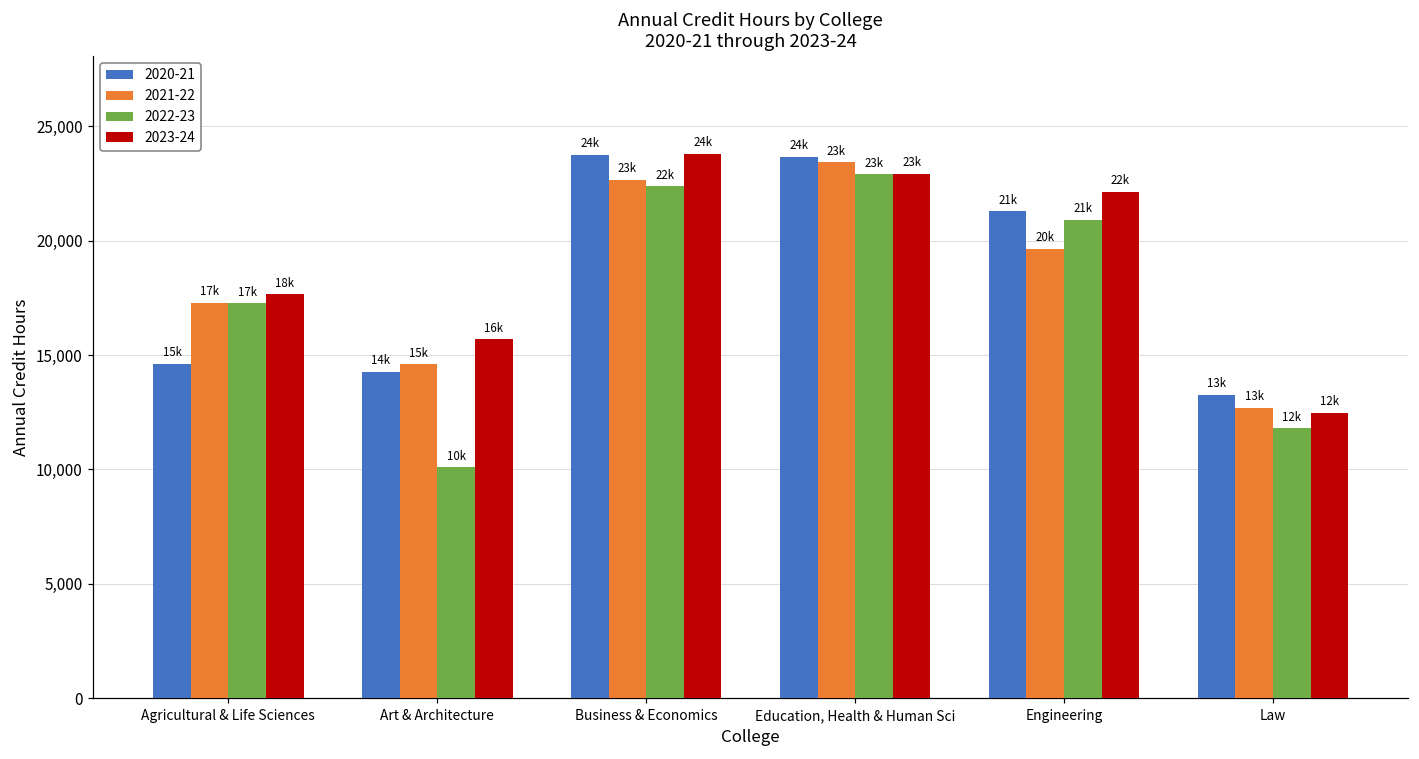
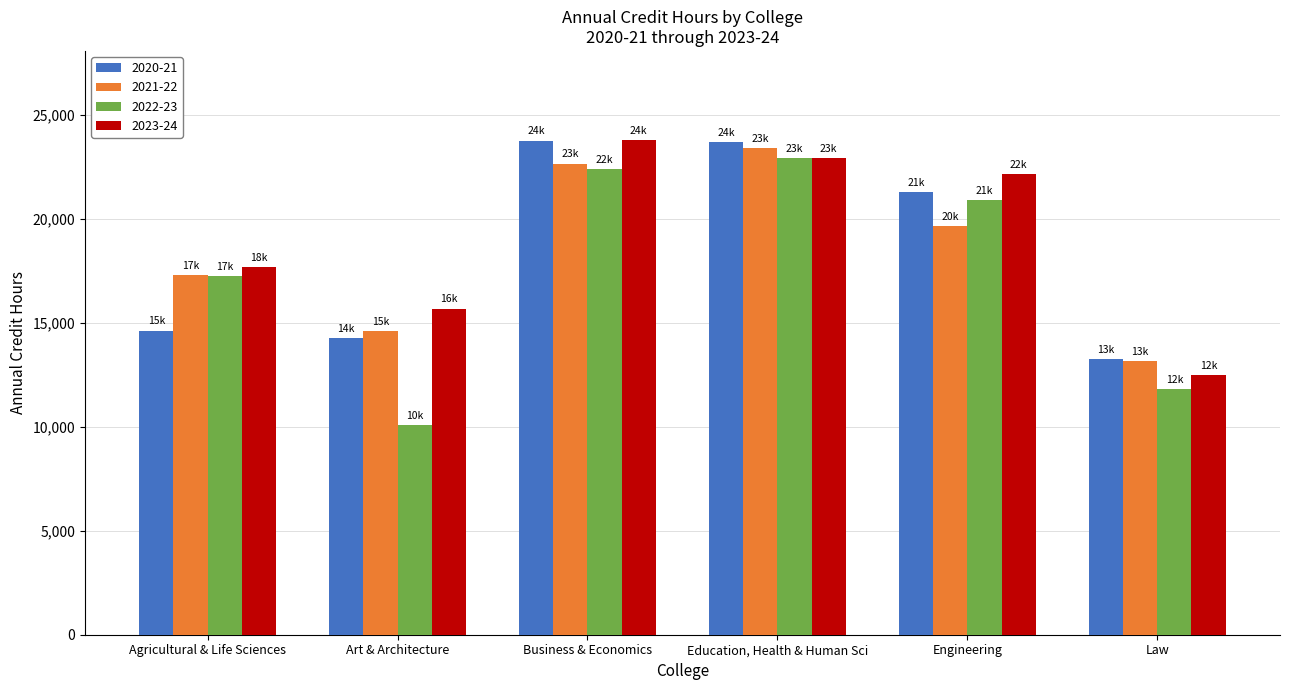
2021-22, Law: 12,700 -> 13,100
